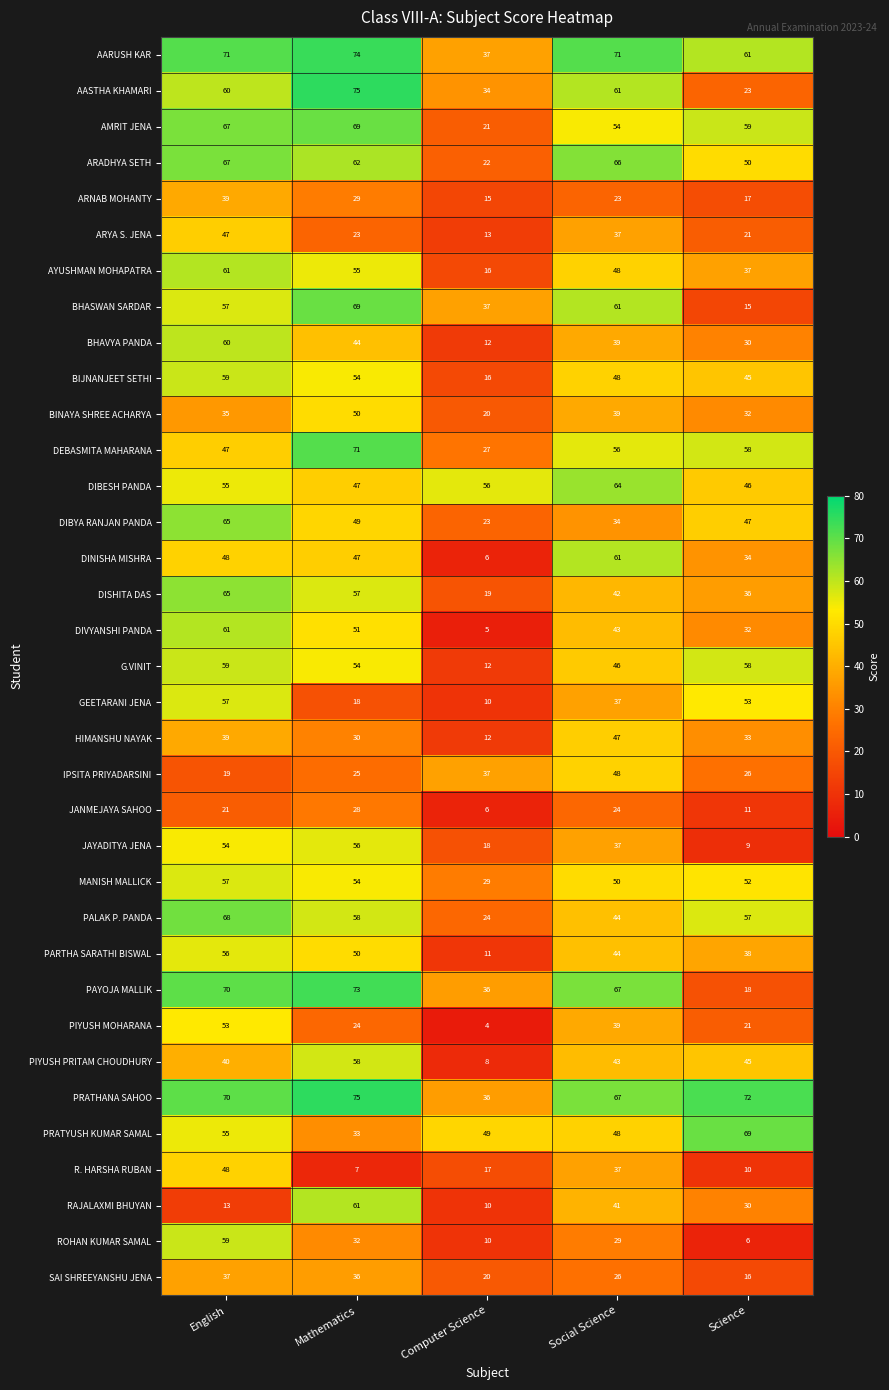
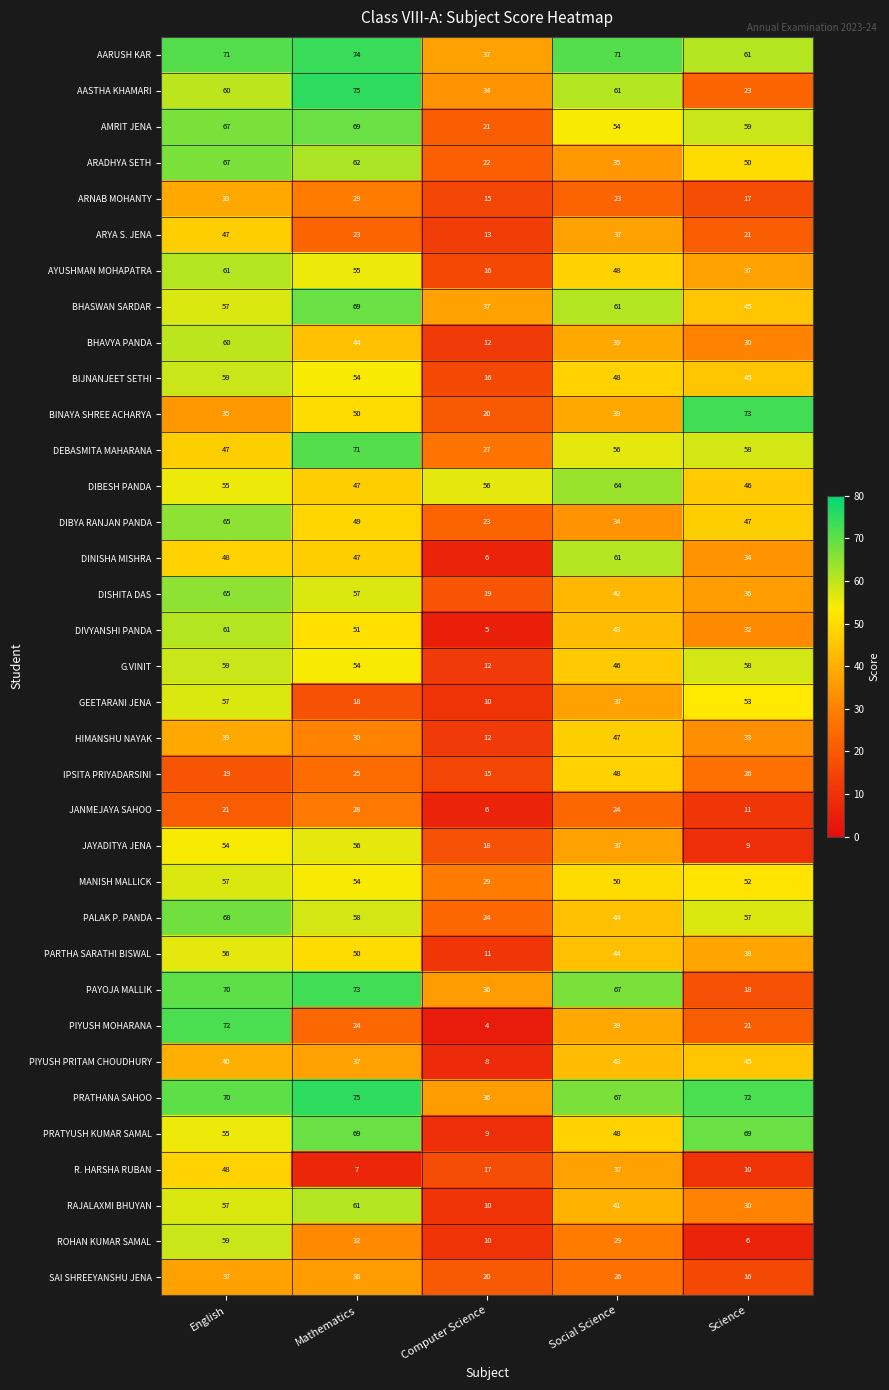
ARADHYA SETH, Social Science: 66 -> 35
BHASWAN SARDAR, Science: 15 -> 45
BINAYA SHREE ACHARYA, Science: 32 -> 73
IPSITA PRIYADARSINI, Computer Science: 37 -> 15
PIYUSH MOHARANA, English: 53 -> 72
PIYUSH PRITAM CHOUDHURY, Mathematics: 58 -> 37
PRATYUSH KUMAR SAMAL, Mathematics: 33 -> 69
PRATYUSH KUMAR SAMAL, Computer Science: 49 -> 9
RAJALAXMI BHUYAN, English: 13 -> 57
